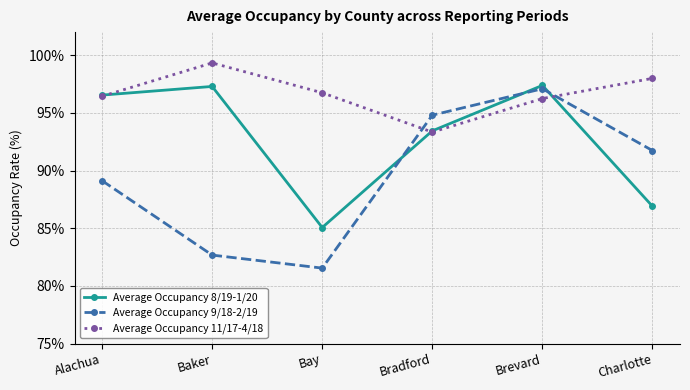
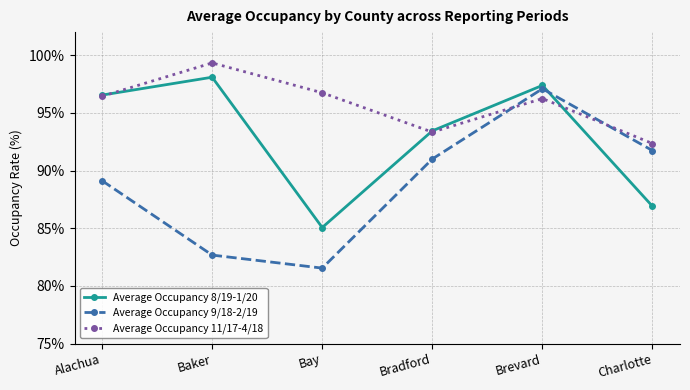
Average Occupancy 8/19-1/20, Baker: 97.3% -> 98.1%
Average Occupancy 9/18-2/19, Bradford: 94.8% -> 91.0%
Average Occupancy 11/17-4/18, Charlotte: 98.0% -> 92.3%
